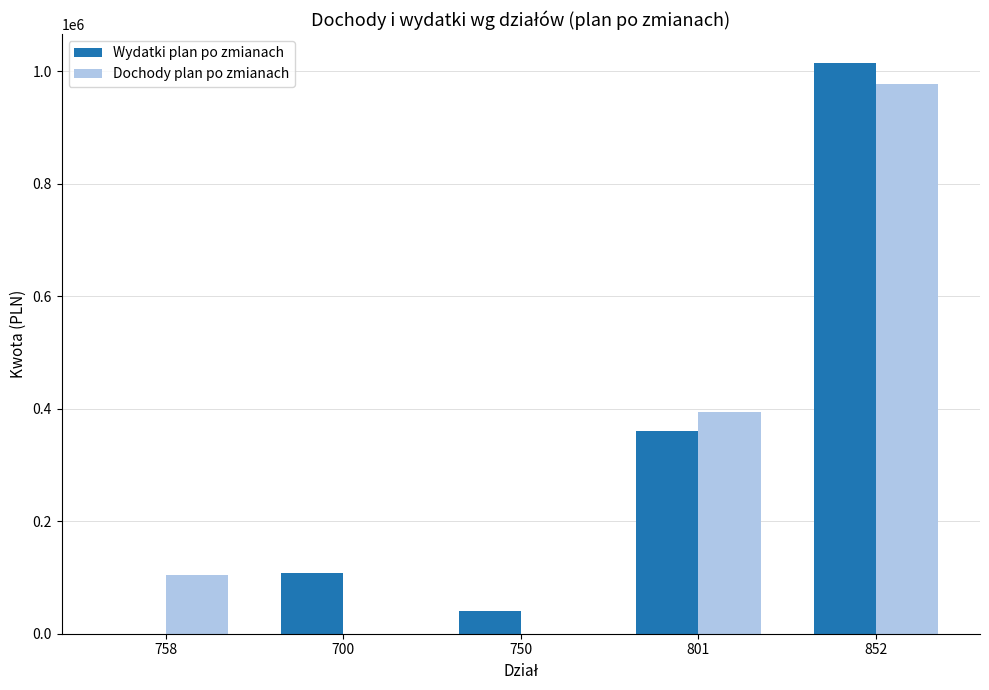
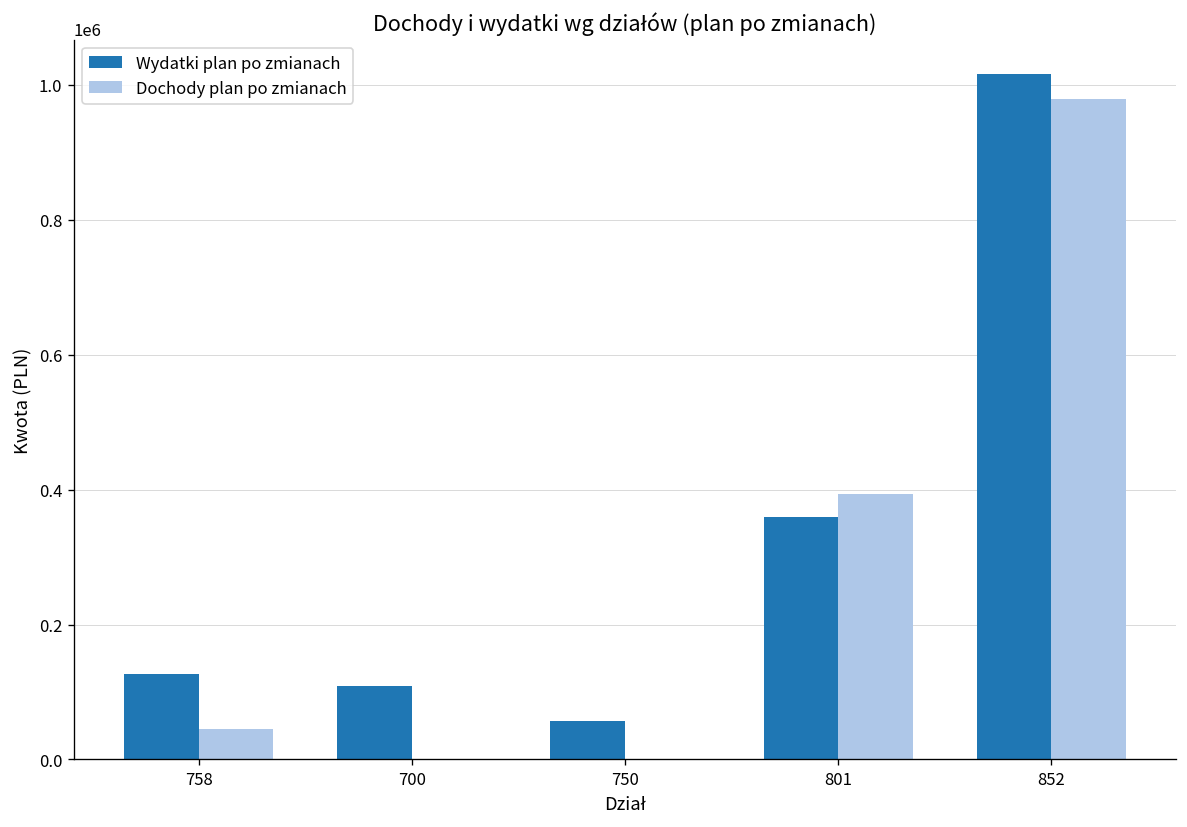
Wydatki plan po zmianach, 758: 0 -> 130000
Dochody plan po zmianach, 758: 100000 -> 50000
Wydatki plan po zmianach, 750: 40000 -> 60000
